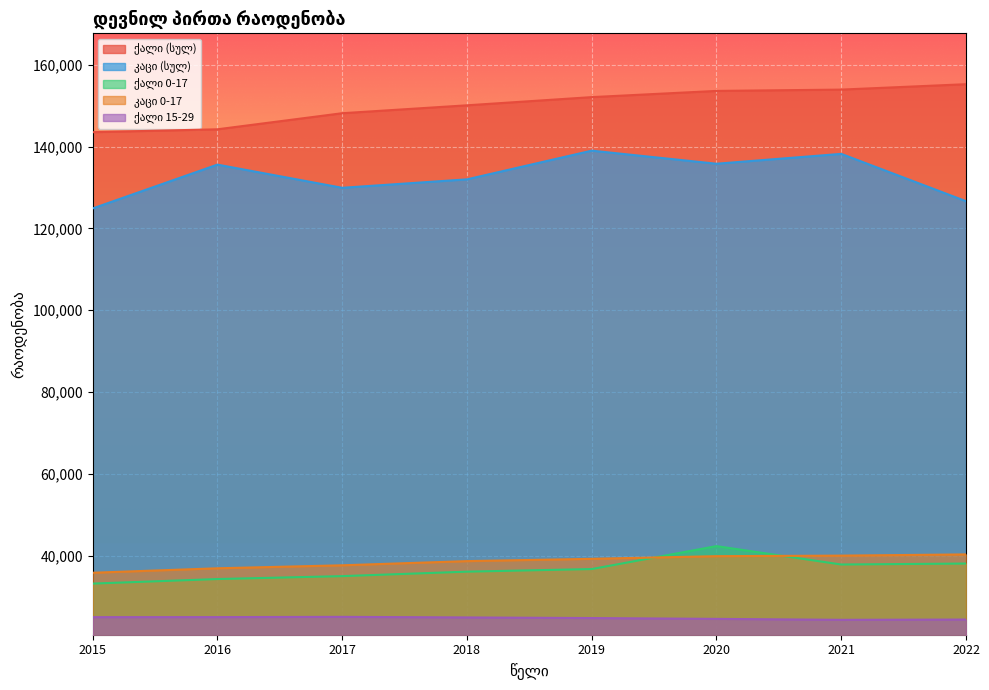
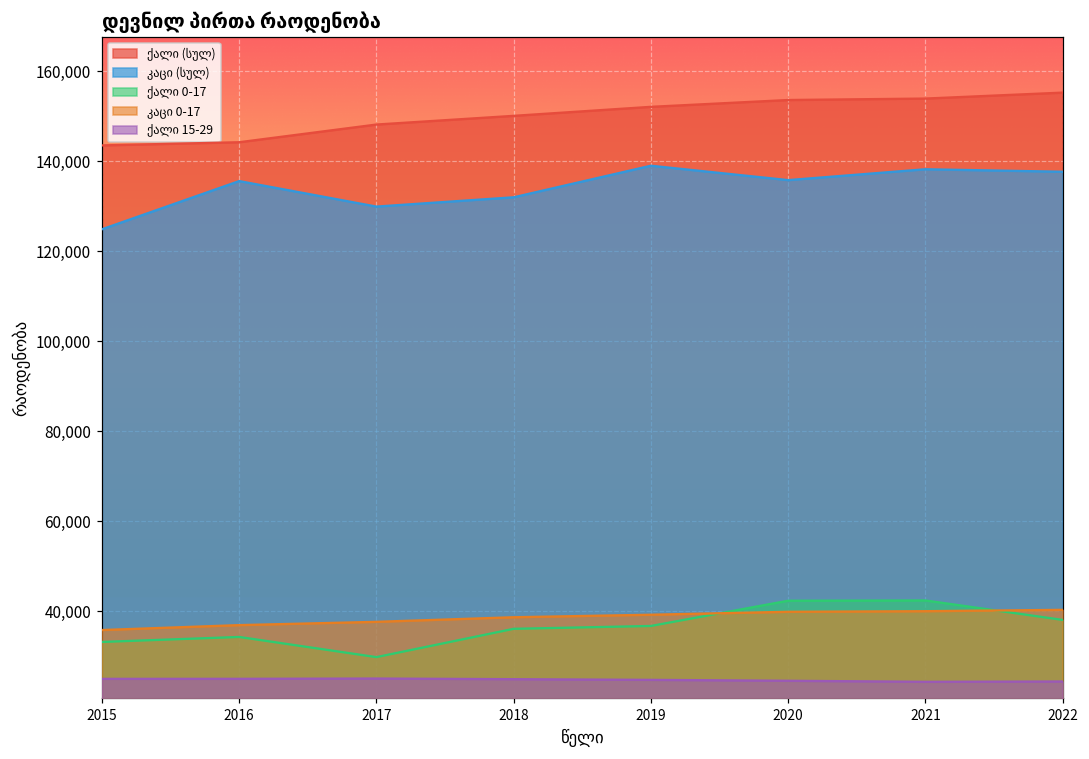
ქალი 0-17, 2017: 35,000 -> 30,000
ქალი 0-17, 2021: 38,000 -> 42,000
კაცი (სულ), 2022: 127,000 -> 138,000
